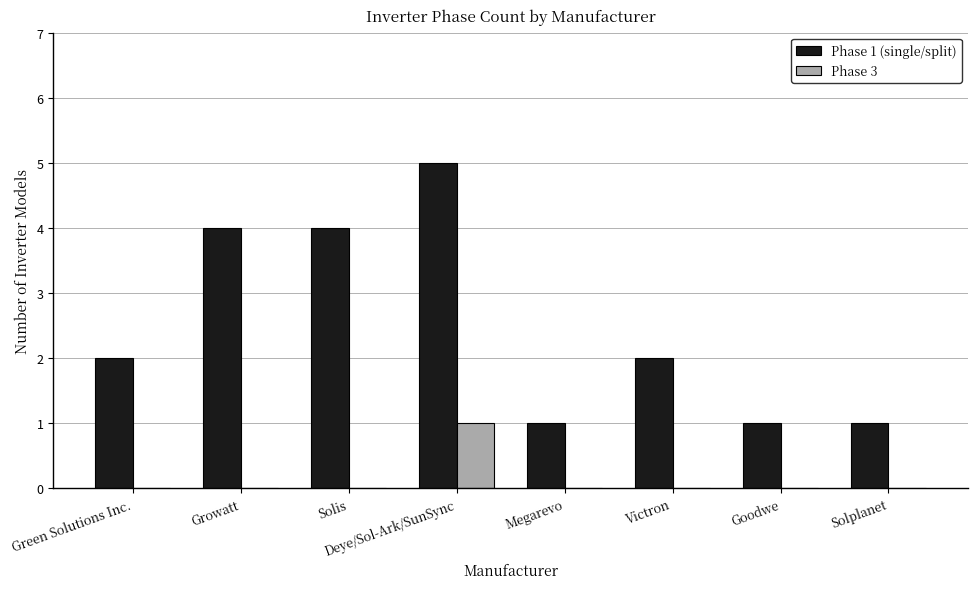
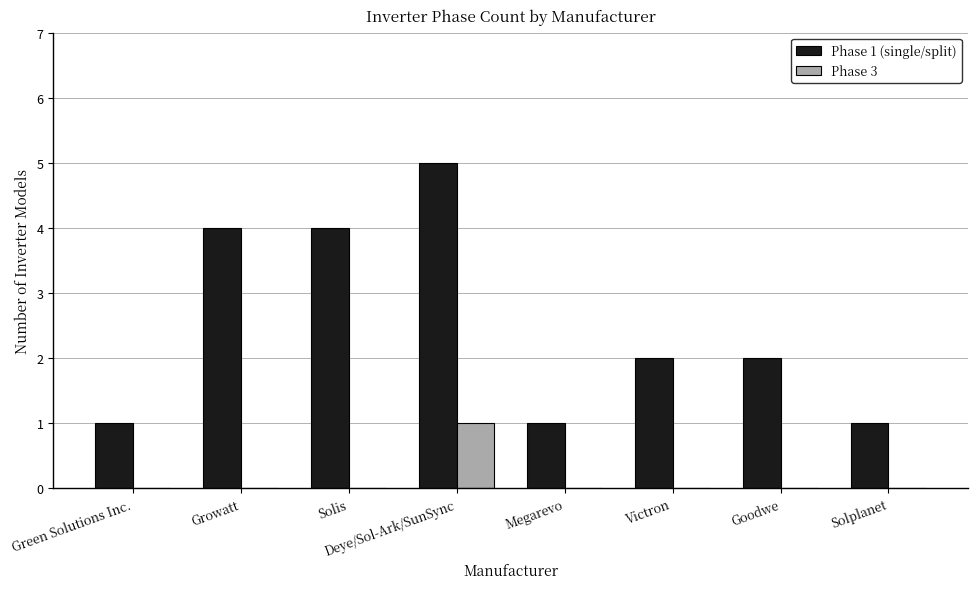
Phase 1 (single/split), Green Solutions Inc.: 2 -> 1
Phase 1 (single/split), Goodwe: 1 -> 2
